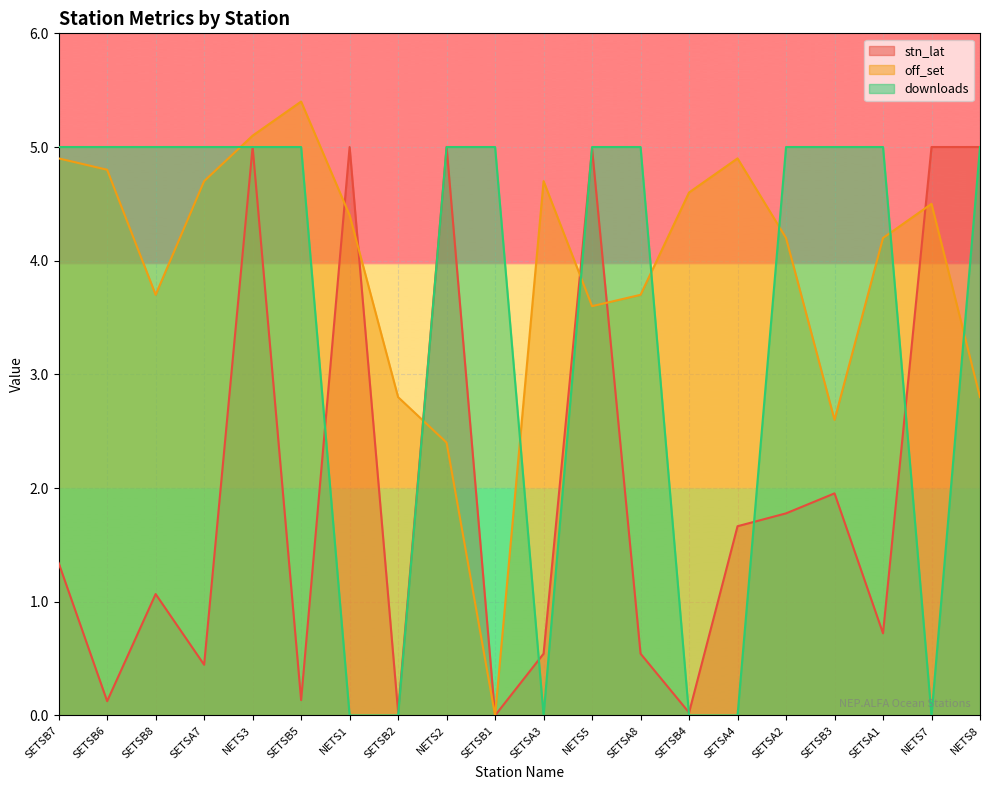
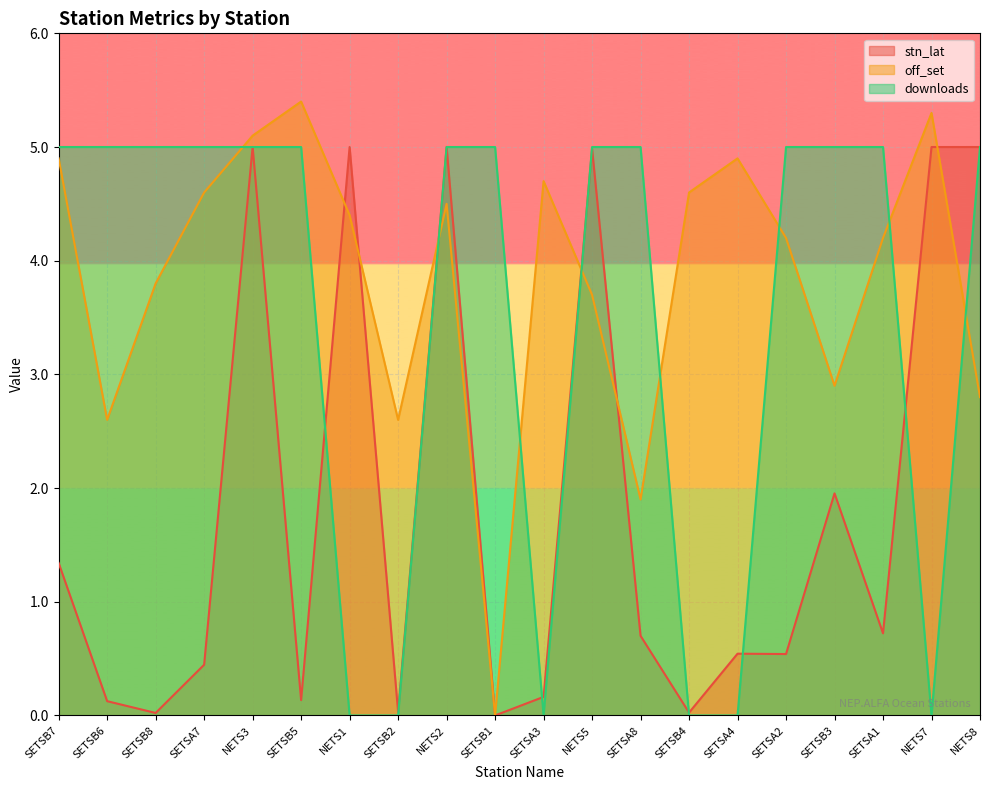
off_set, SETSB6: 4.8 -> 2.6
stn_lat, SETSB8: 1.07 -> 0.02
off_set, SETSB8: 3.7 -> 3.8
off_set, SETSA7: 4.7 -> 4.6
off_set, SETSB2: 2.8 -> 2.6
off_set, NETS2: 2.4 -> 4.5
stn_lat, SETSA3: 0.54 -> 0.16
off_set, NETS5: 3.6 -> 3.7
stn_lat, SETSA8: 0.54 -> 0.70
off_set, SETSA8: 3.7 -> 1.9
stn_lat, SETSA4: 1.66 -> 0.54
stn_lat, SETSA2: 1.78 -> 0.54
off_set, SETSB3: 2.6 -> 2.9
off_set, NETS7: 4.5 -> 5.3
